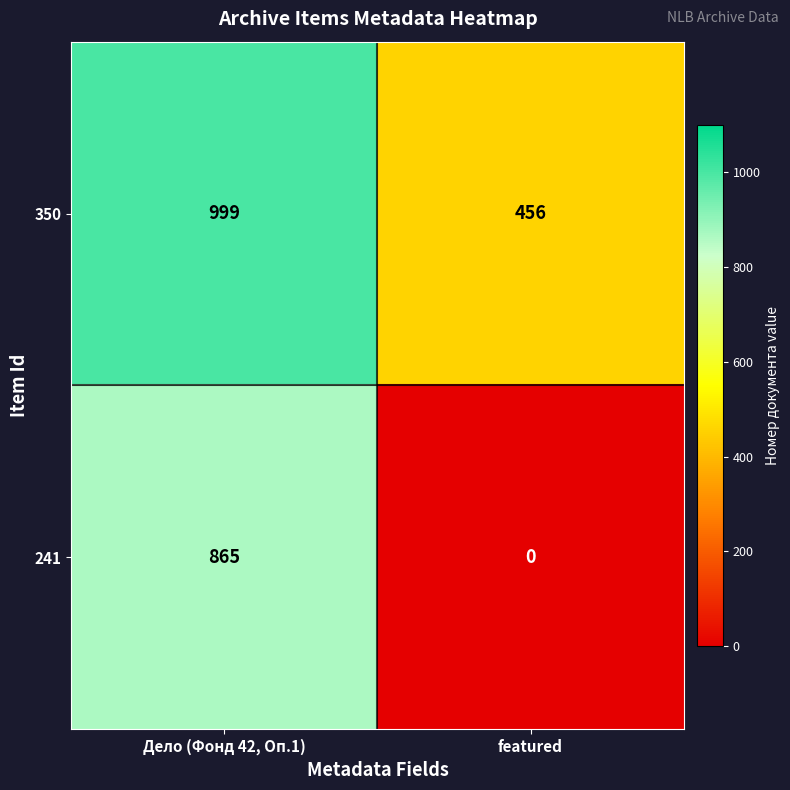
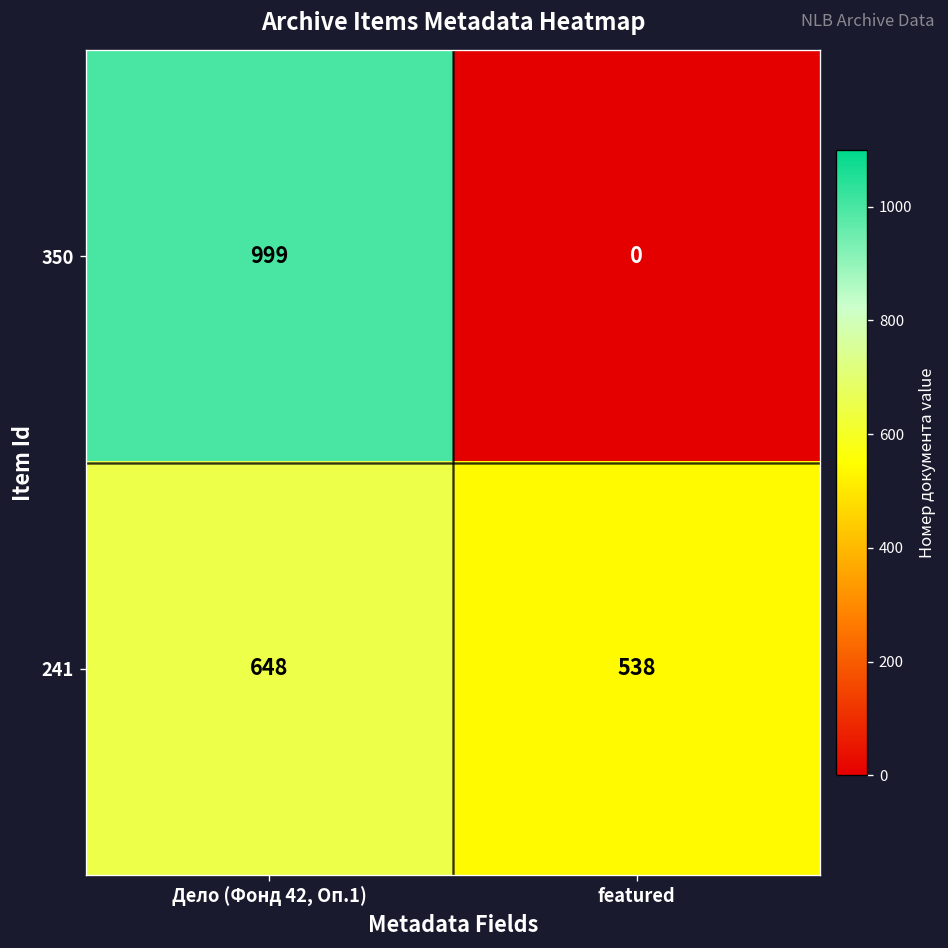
350, featured: 456 -> 0
241, Дело (Фонд 42, Оп.1): 865 -> 648
241, featured: 0 -> 538
